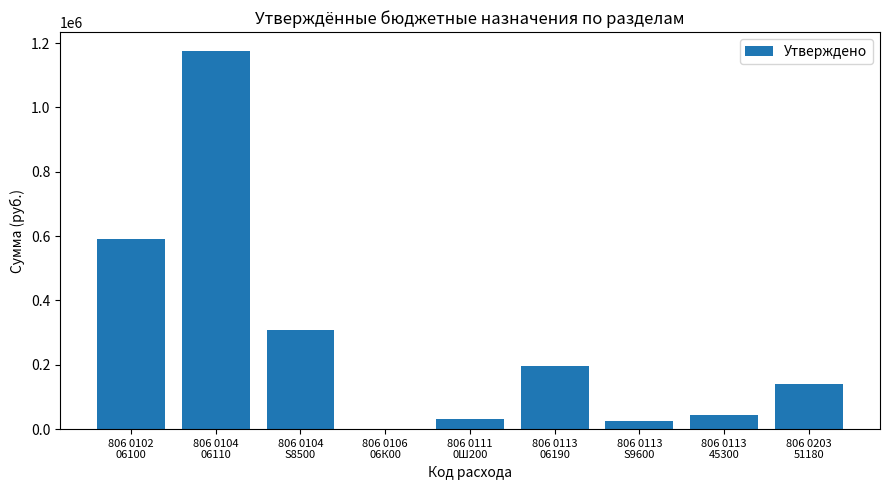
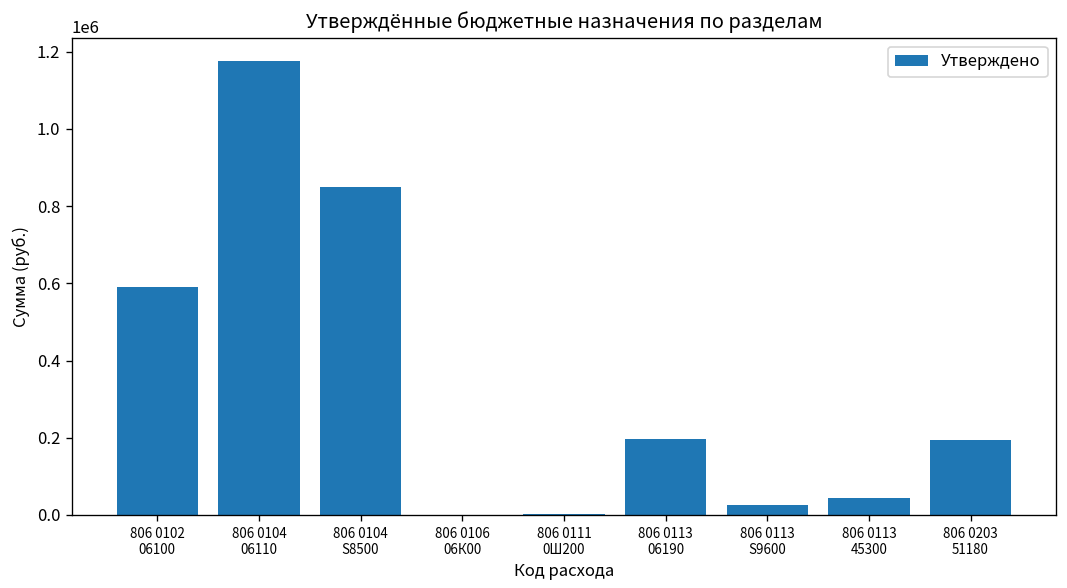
806 0104 S8500: 310000 -> 850000
806 0111 0Ш200: 30000 -> 0
806 0203 51180: 140000 -> 190000
